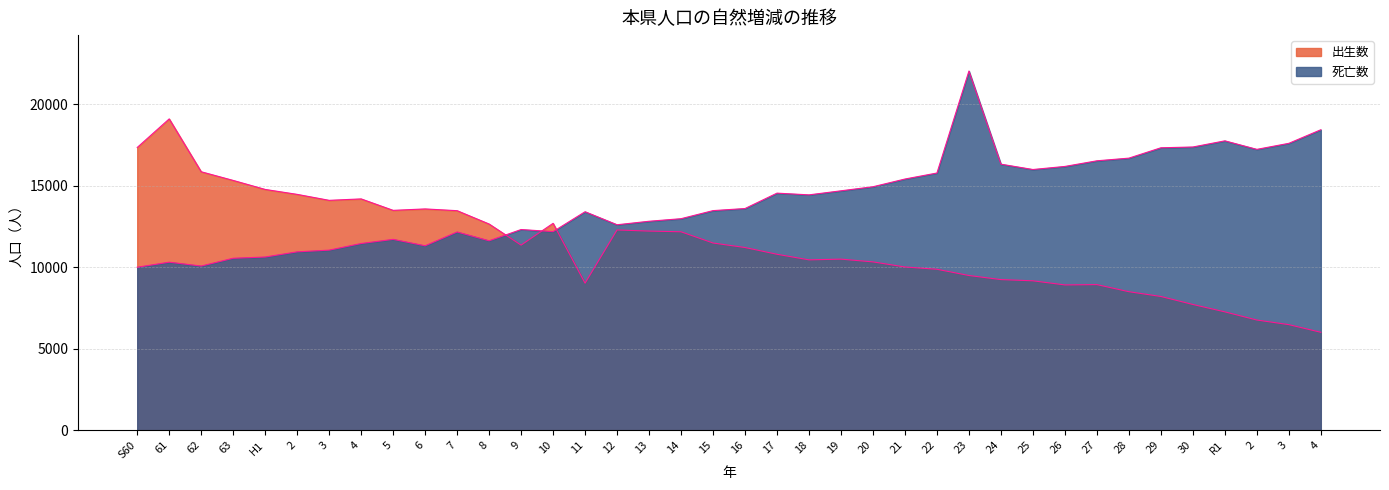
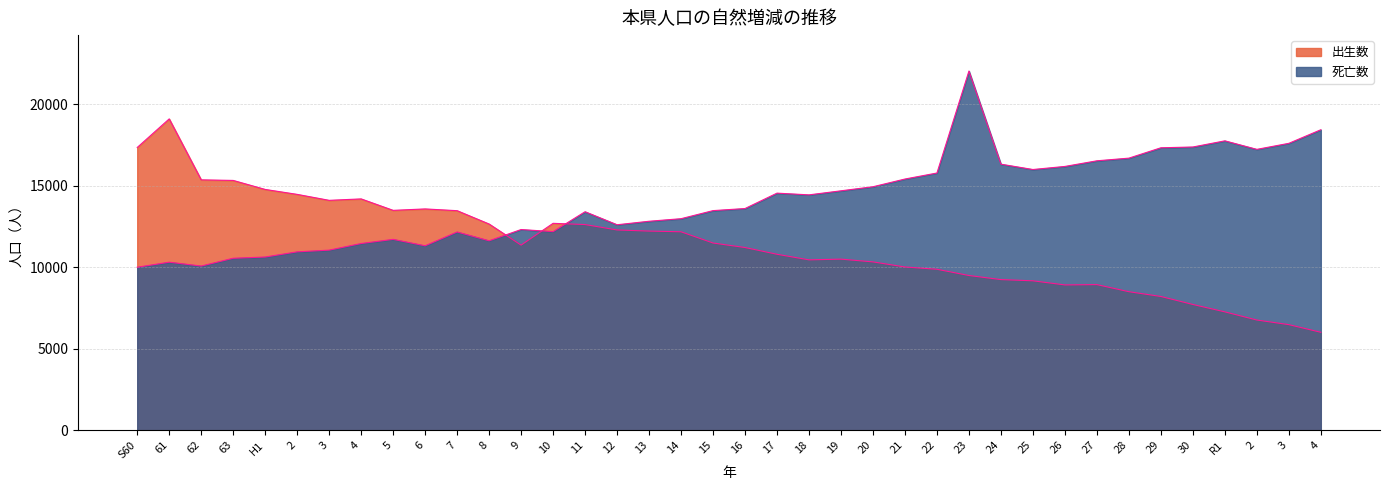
出生数, 62: 15900 -> 15400
出生数, 11: 9000 -> 12600
